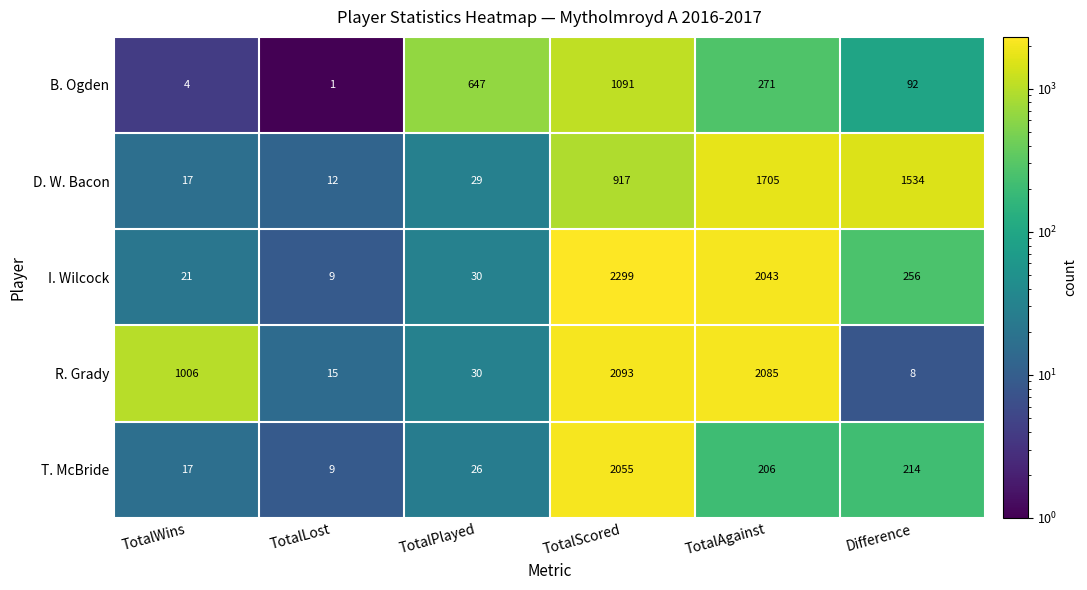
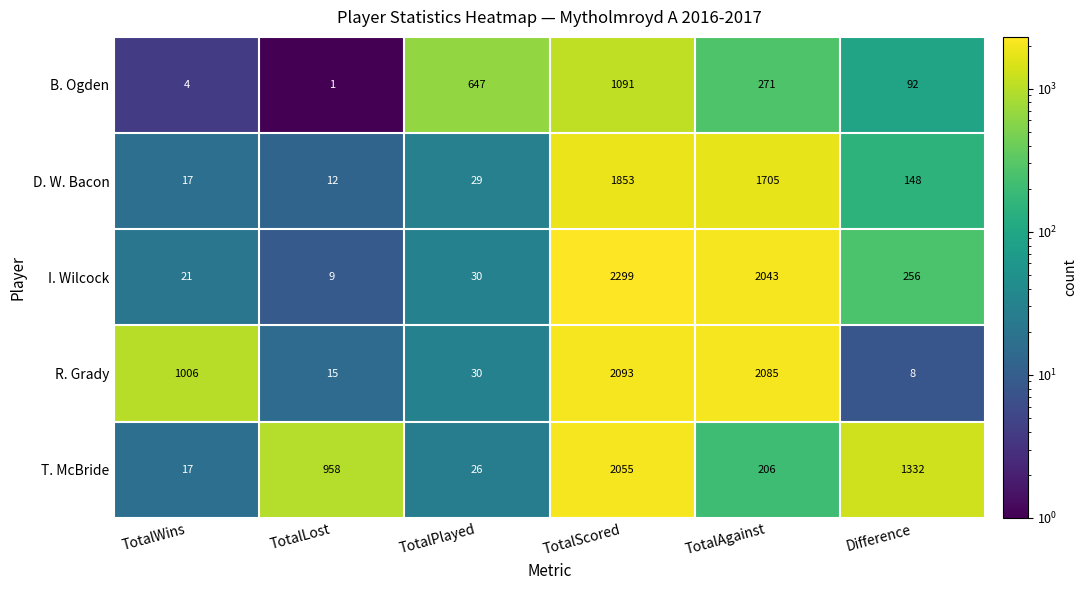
D. W. Bacon, TotalScored: 917 -> 1853
D. W. Bacon, Difference: 1534 -> 148
T. McBride, TotalLost: 9 -> 958
T. McBride, Difference: 214 -> 1332
